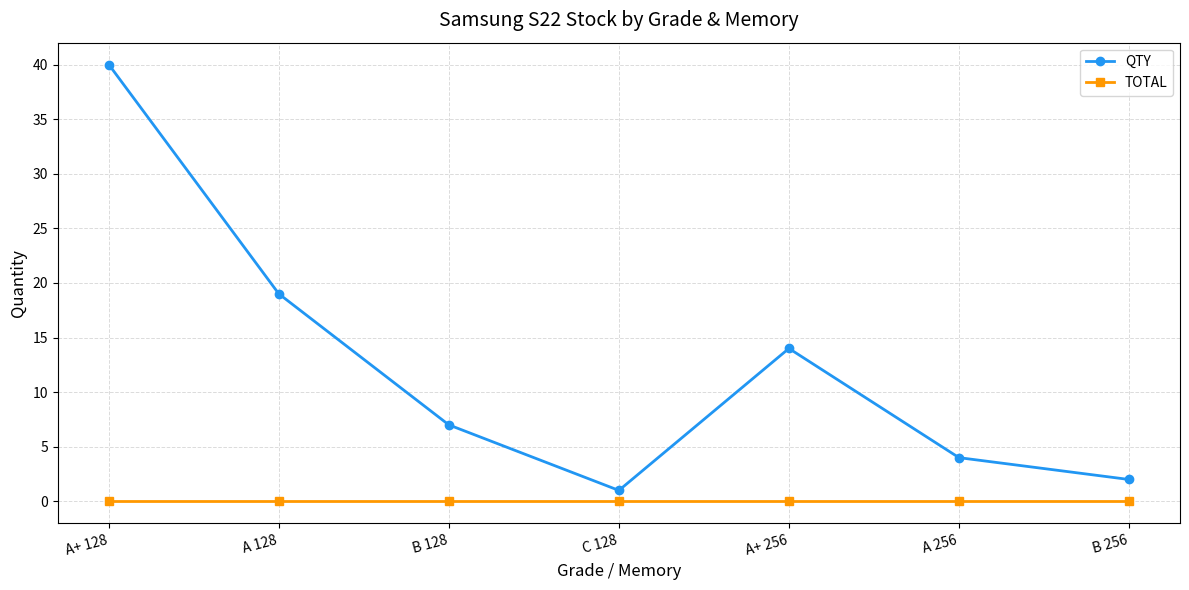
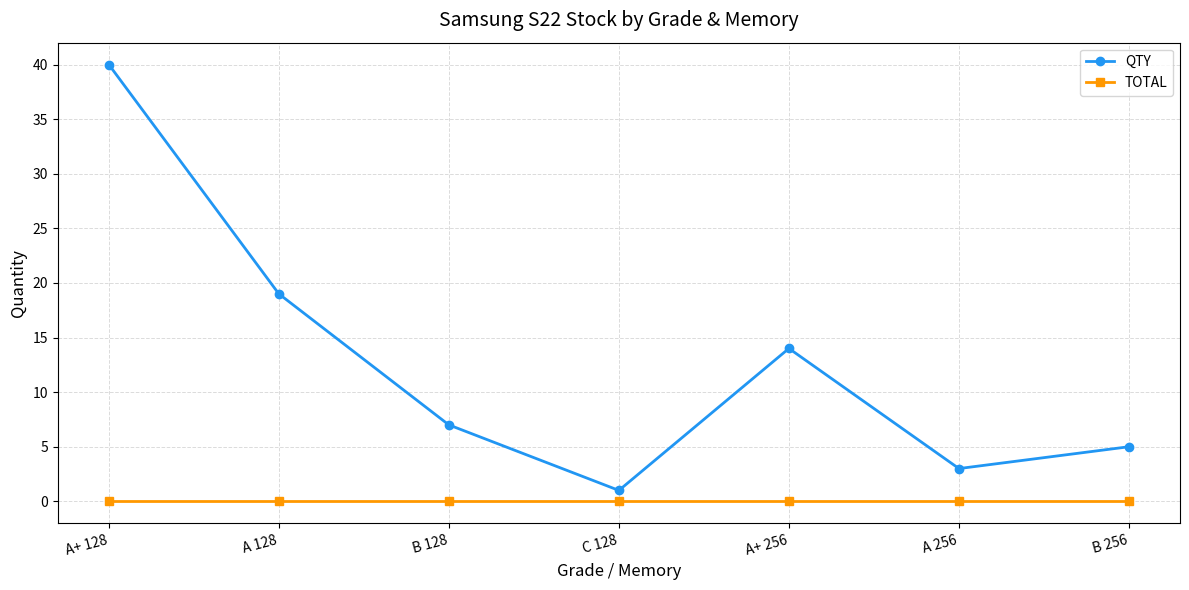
QTY, A 256: 4 -> 3
QTY, B 256: 2 -> 5
